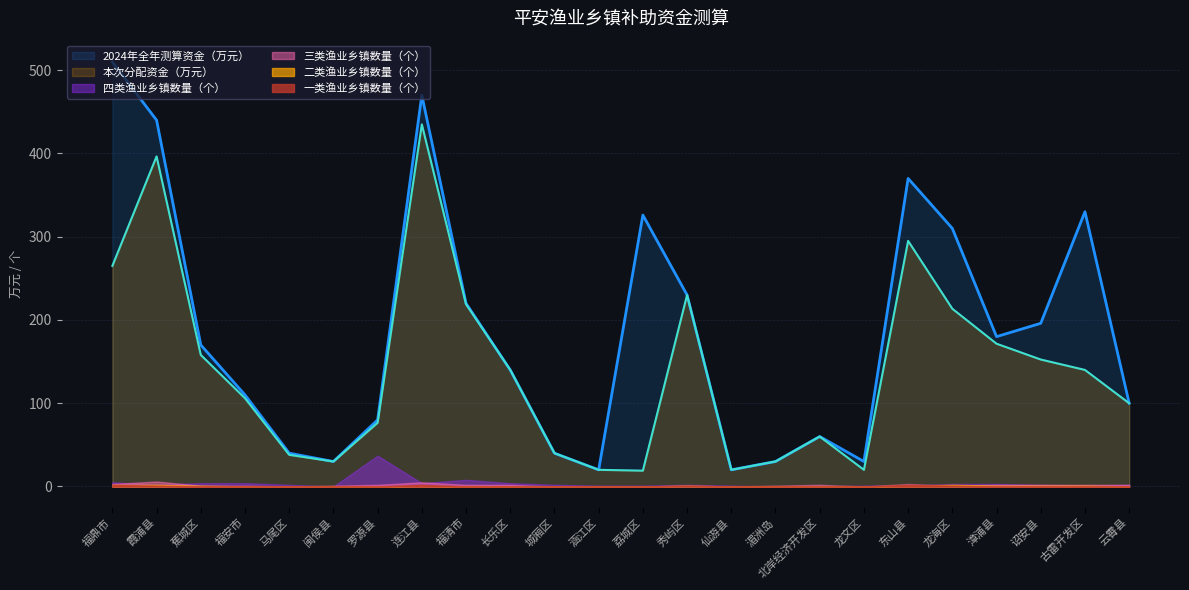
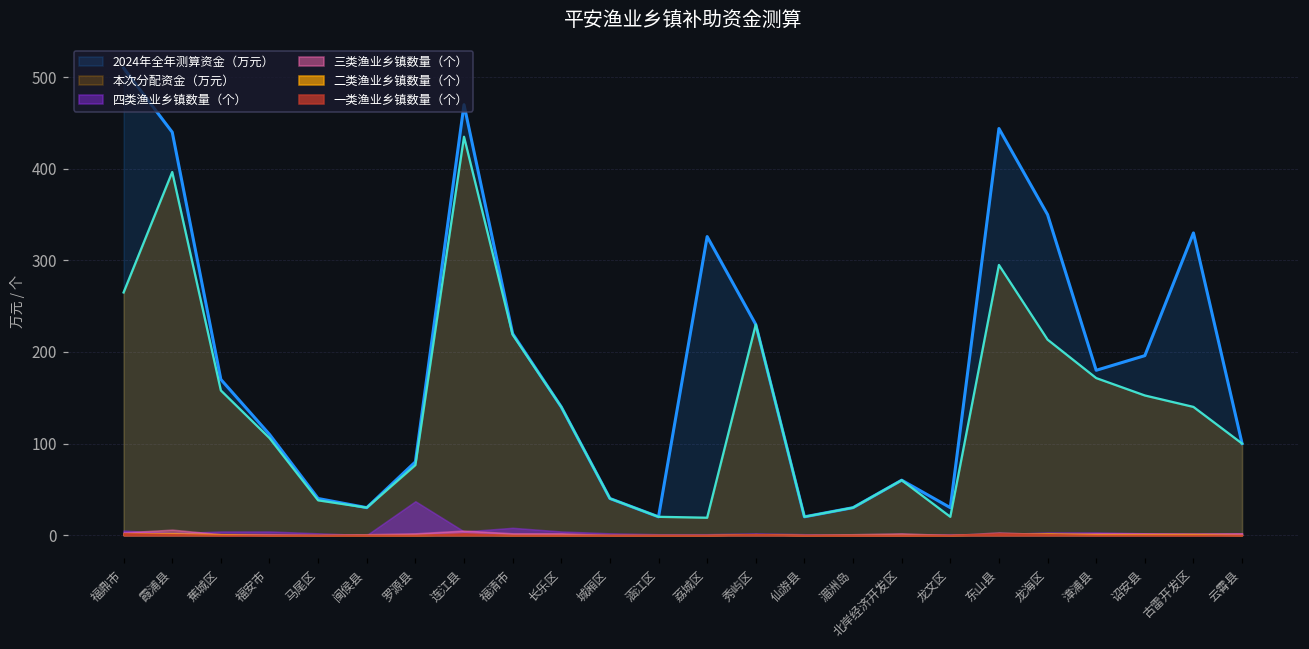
2024年全年测算资金（万元）, 东山县: 370 -> 440
2024年全年测算资金（万元）, 龙海区: 310 -> 350
